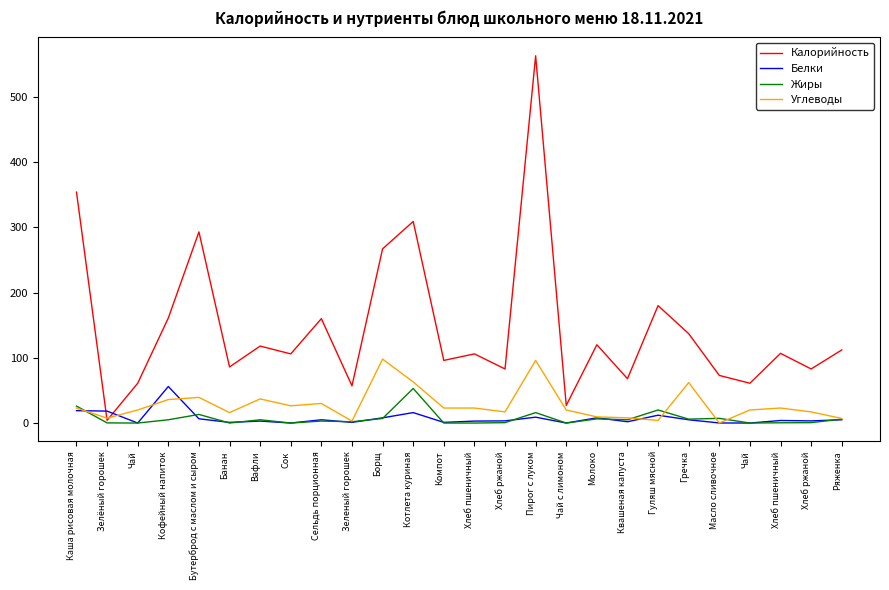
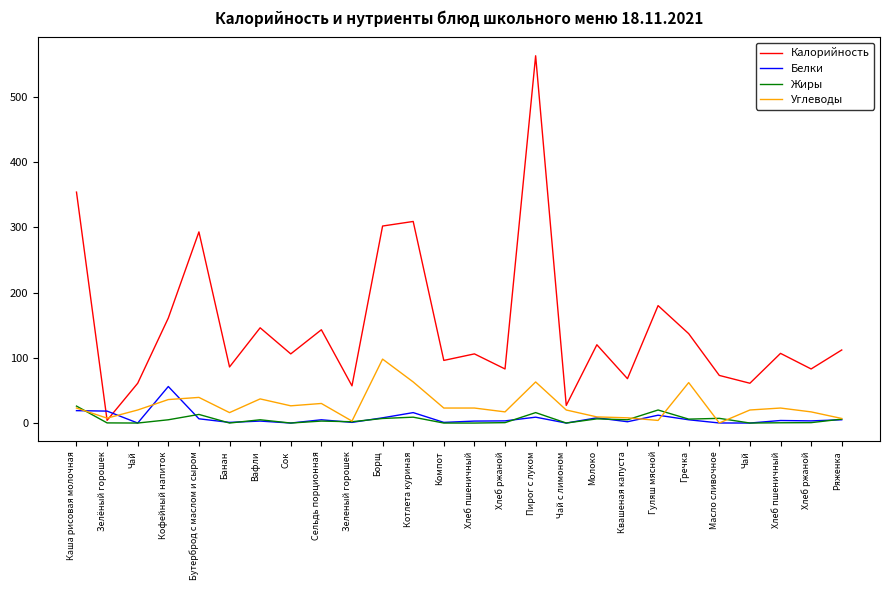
Калорийность, Вафли: 120 -> 150
Калорийность, Сельдь порционная: 160 -> 140
Калорийность, Борщ: 270 -> 300
Жиры, Котлета куриная: 50 -> 10
Углеводы, Пирог с луком: 100 -> 60
